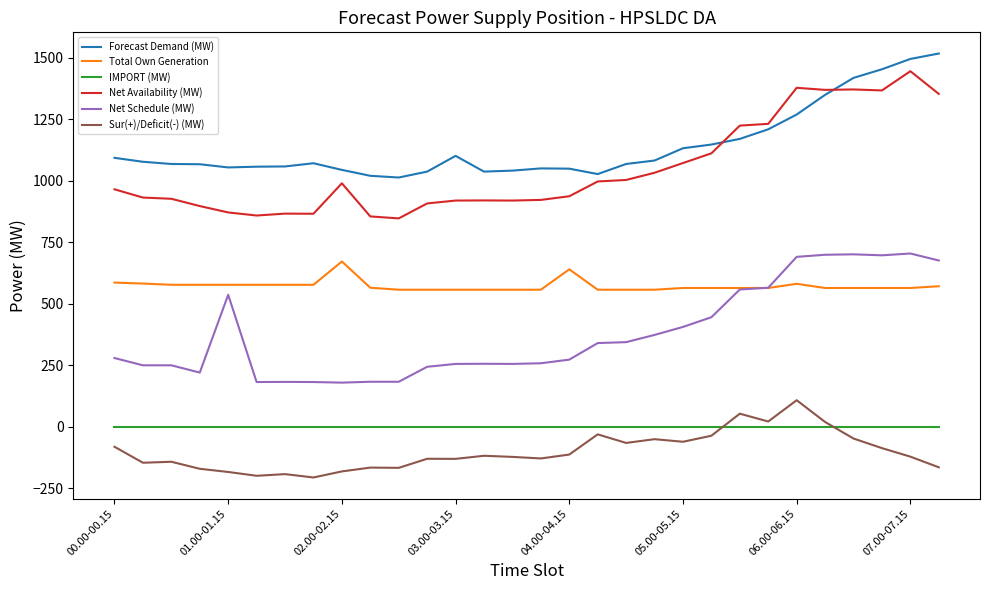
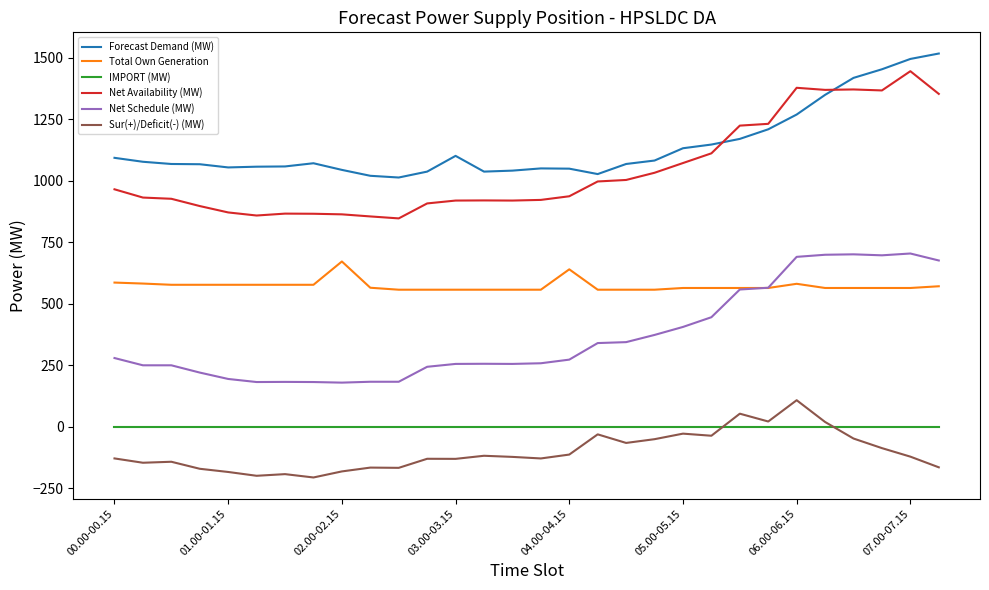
Sur(+)/Deficit(-) (MW), 00.00-00.15: -80 -> -130
Net Schedule (MW), 01.00-01.15: 540 -> 200
Net Availability (MW), 02.00-02.15: 990 -> 860
Sur(+)/Deficit(-) (MW), 05.00-05.15: -60 -> -30
